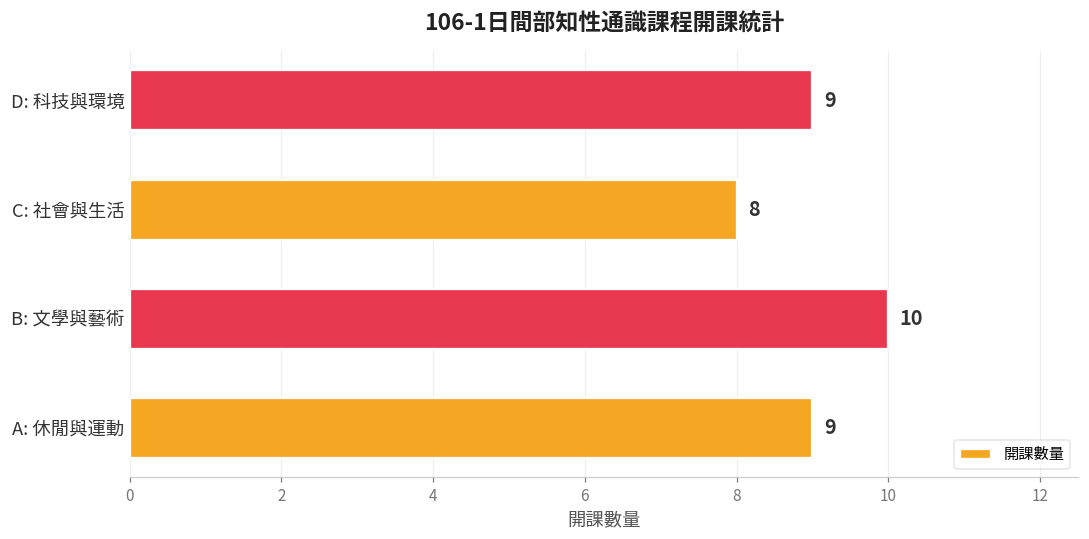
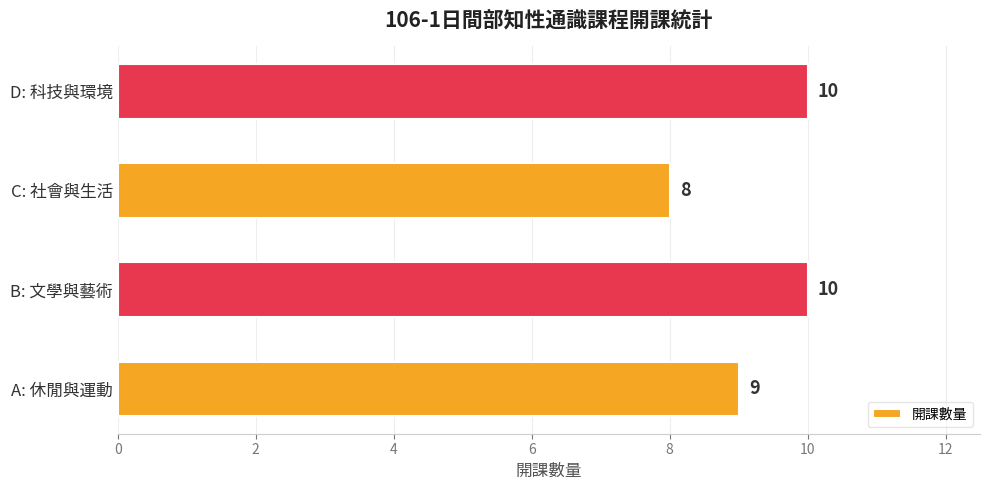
D: 科技與環境: 9 -> 10
